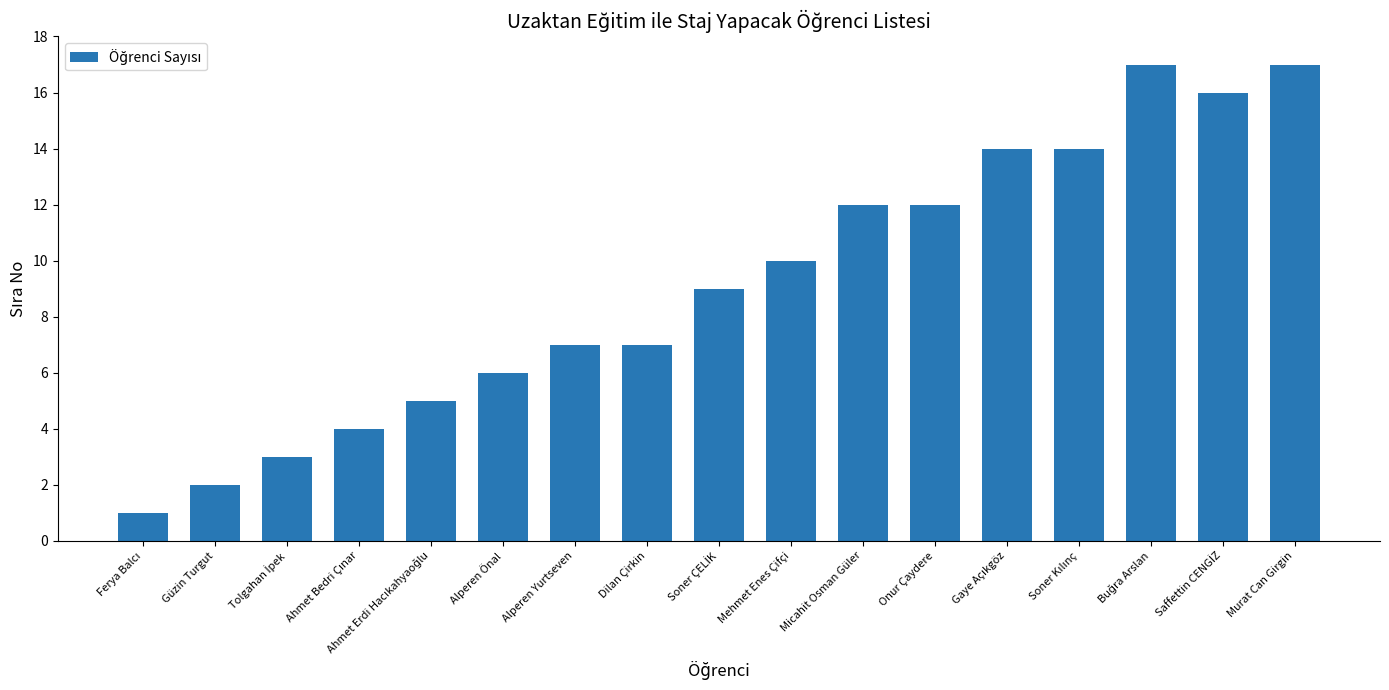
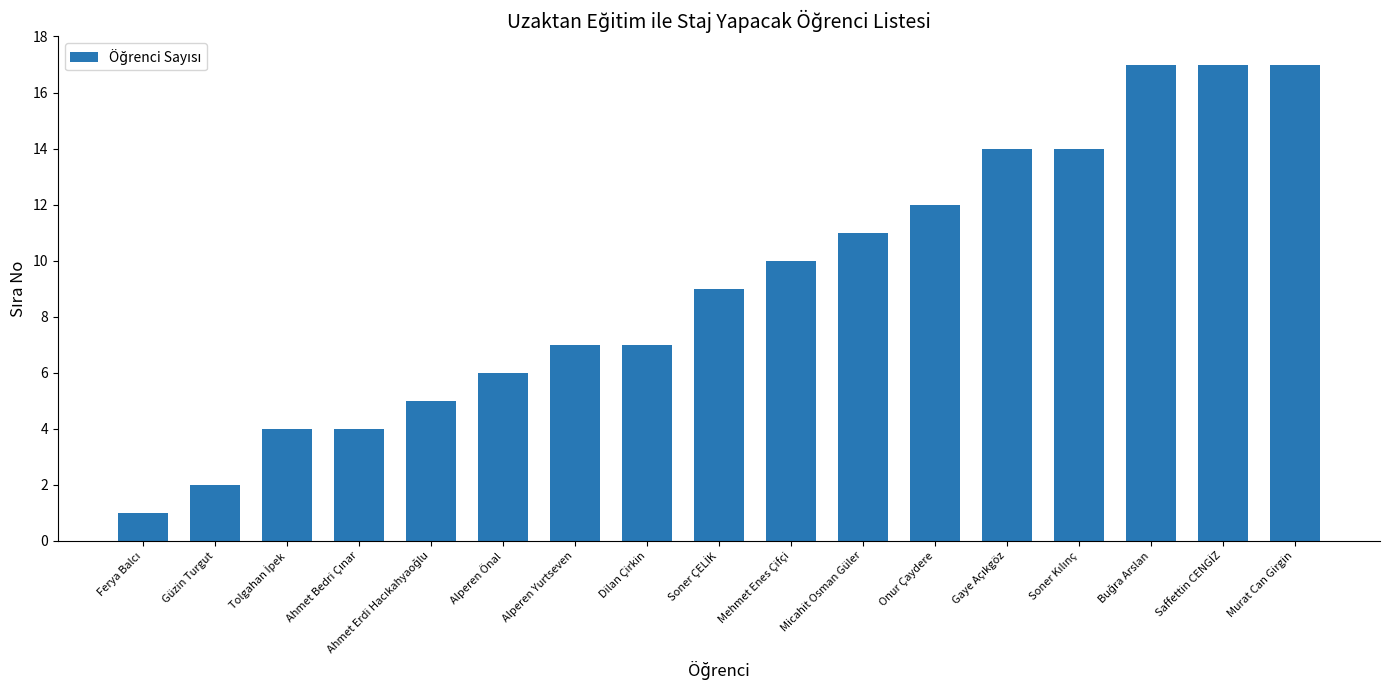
Tolgahan İpek: 3 -> 4
Micahit Osman Güler: 12 -> 11
Saffettin CENGİZ: 16 -> 17
